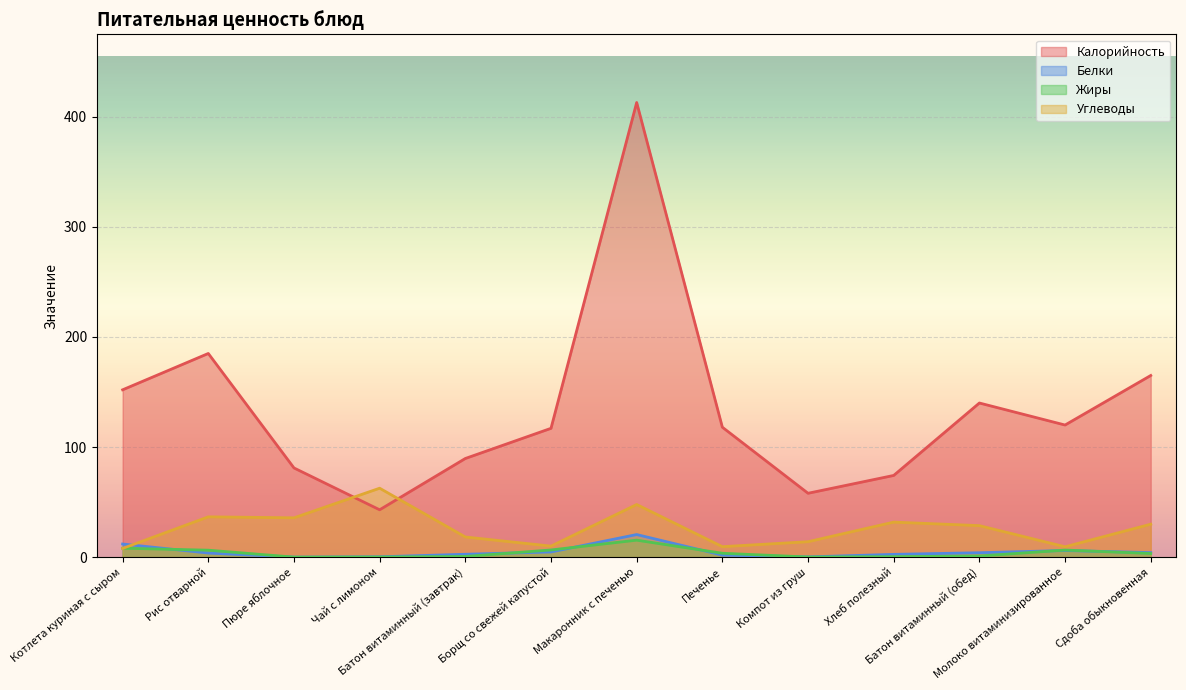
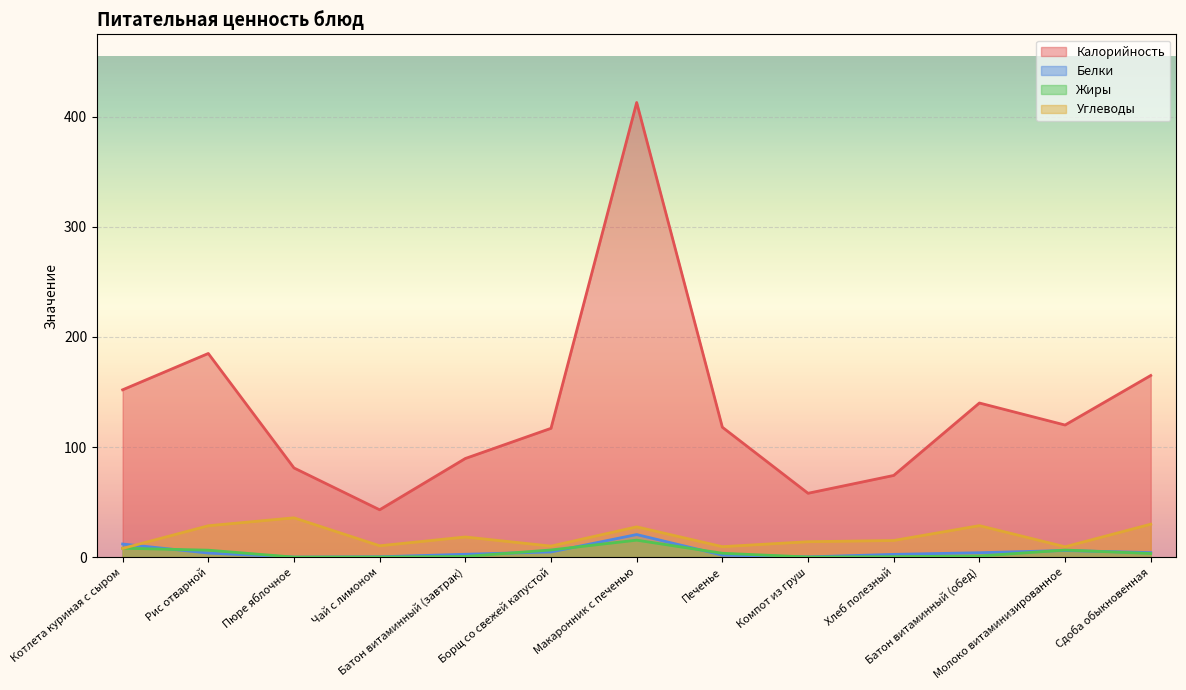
Углеводы, Рис отварной: 37 -> 29
Углеводы, Чай с лимоном: 63 -> 10
Углеводы, Макаронник с печенью: 48 -> 28
Углеводы, Хлеб полезный: 32 -> 15
